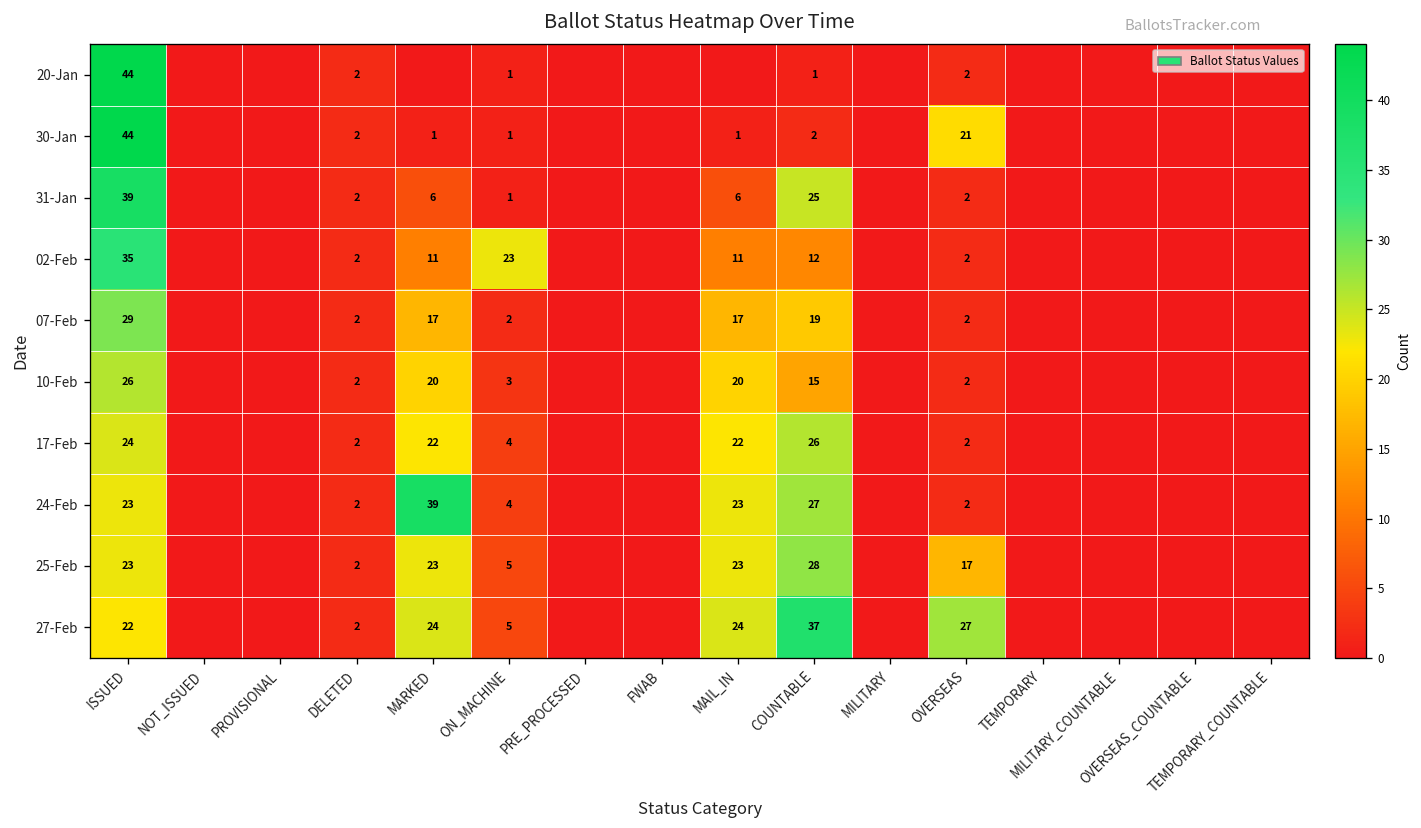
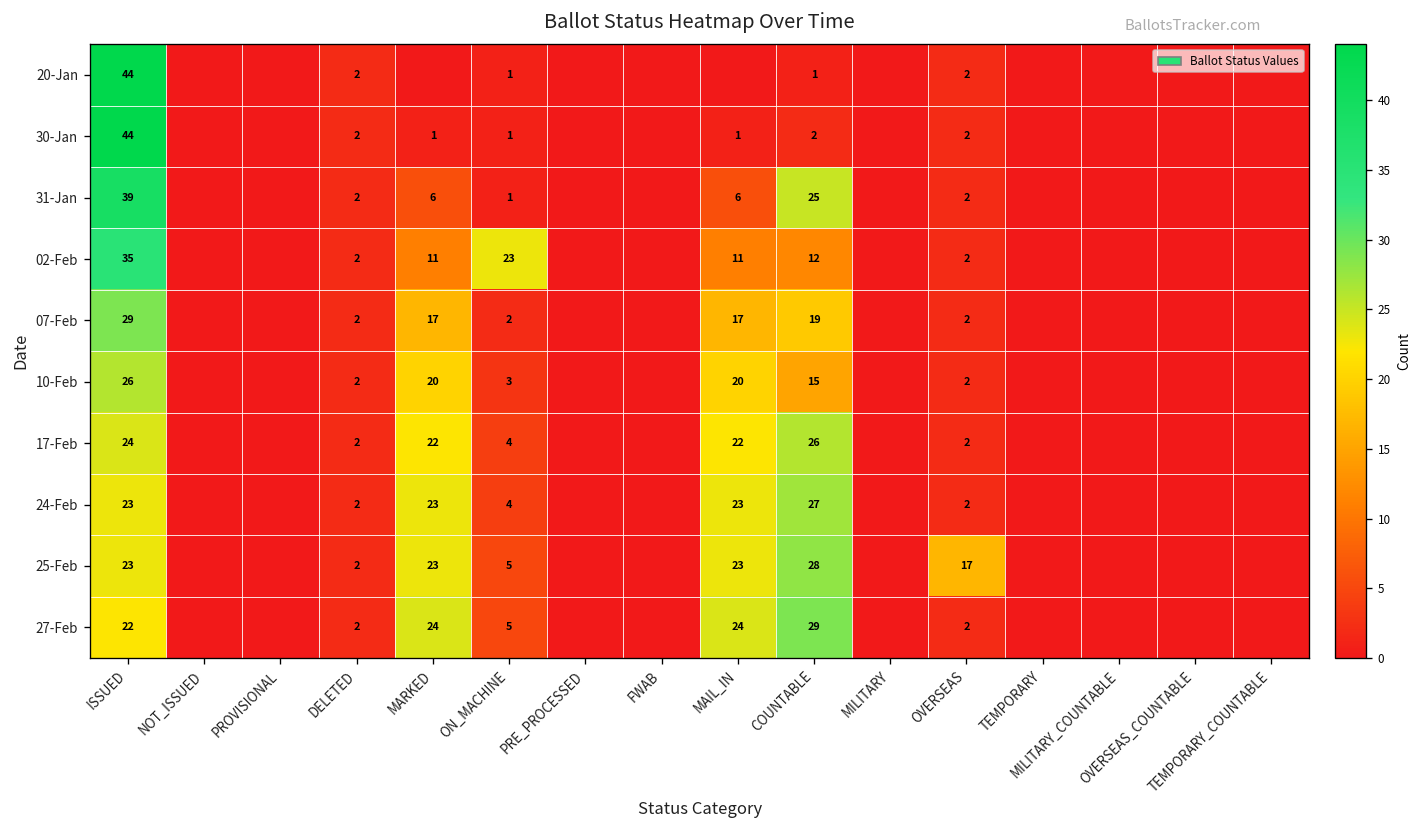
30-Jan, OVERSEAS: 21 -> 2
24-Feb, MARKED: 39 -> 23
27-Feb, COUNTABLE: 37 -> 29
27-Feb, OVERSEAS: 27 -> 2
